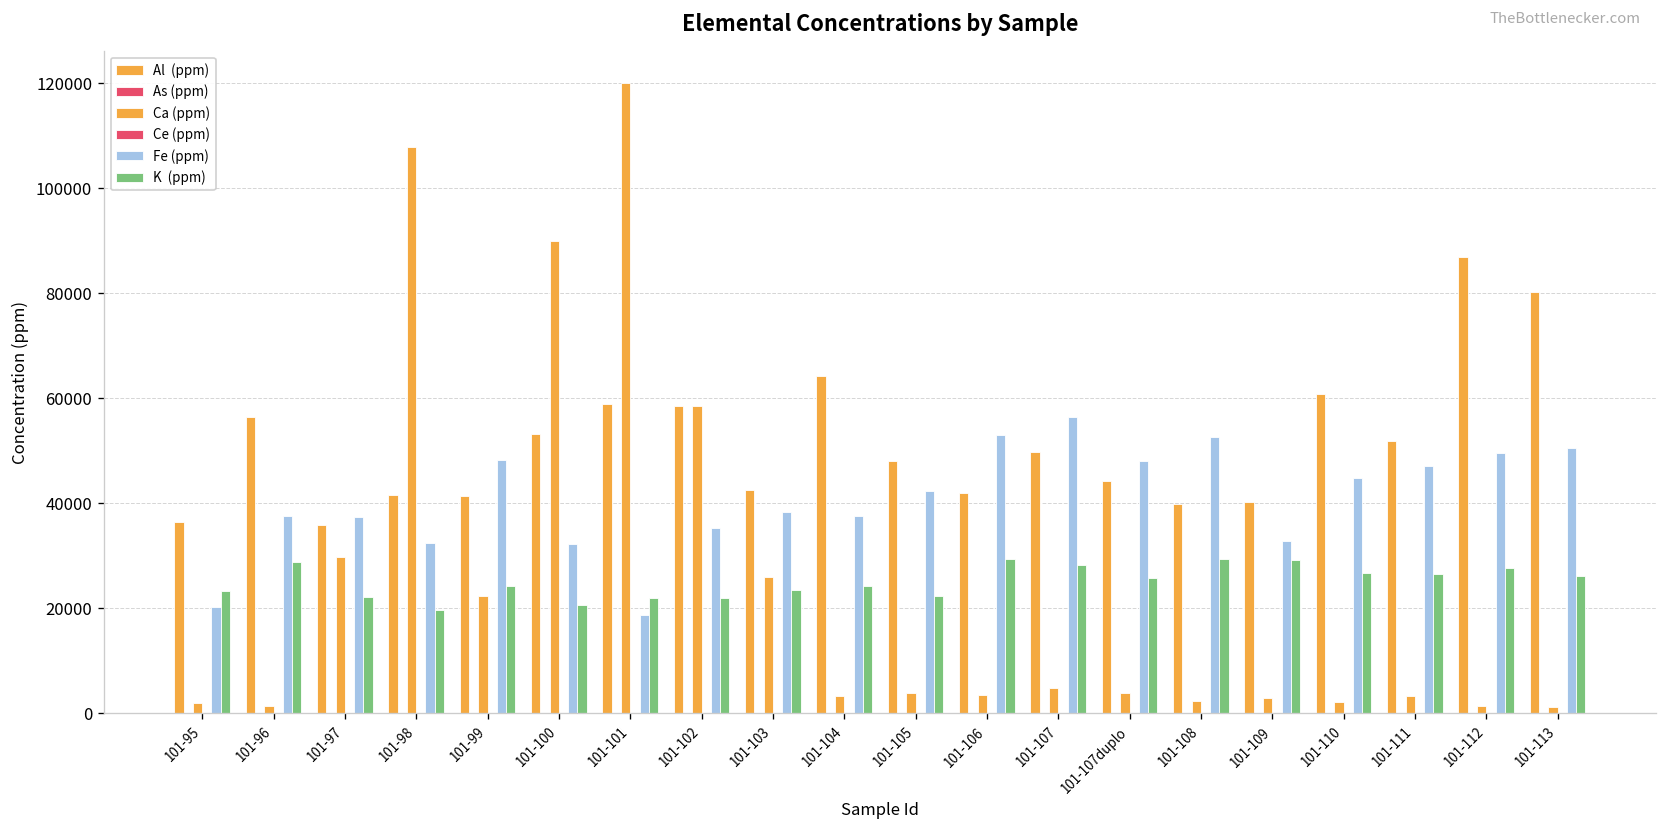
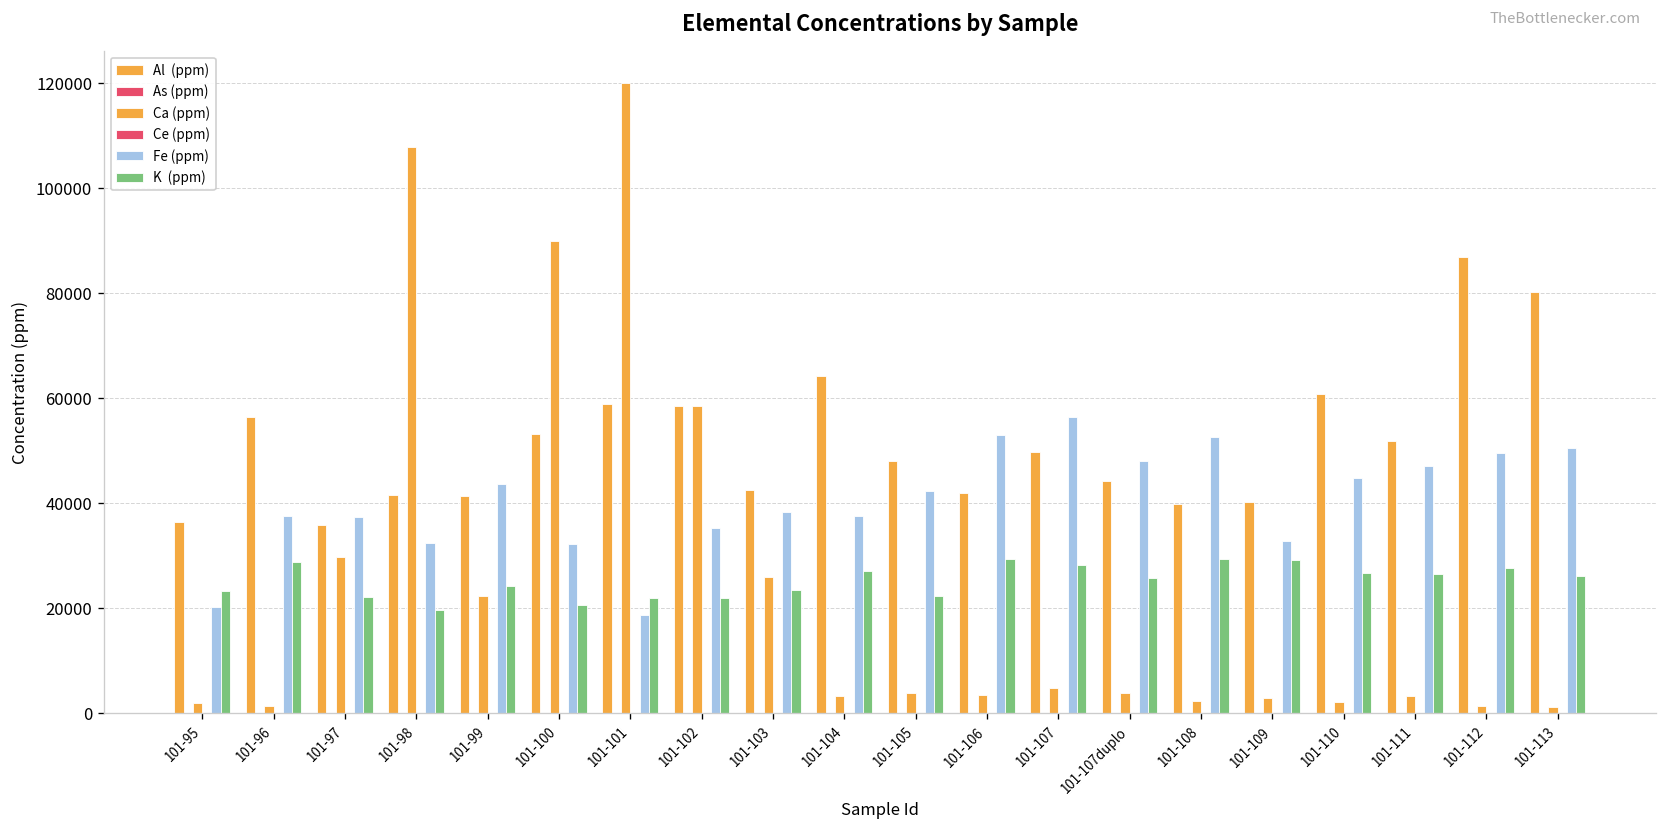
Fe (ppm), 101-99: 48000 -> 44000
K (ppm), 101-104: 24000 -> 27000
